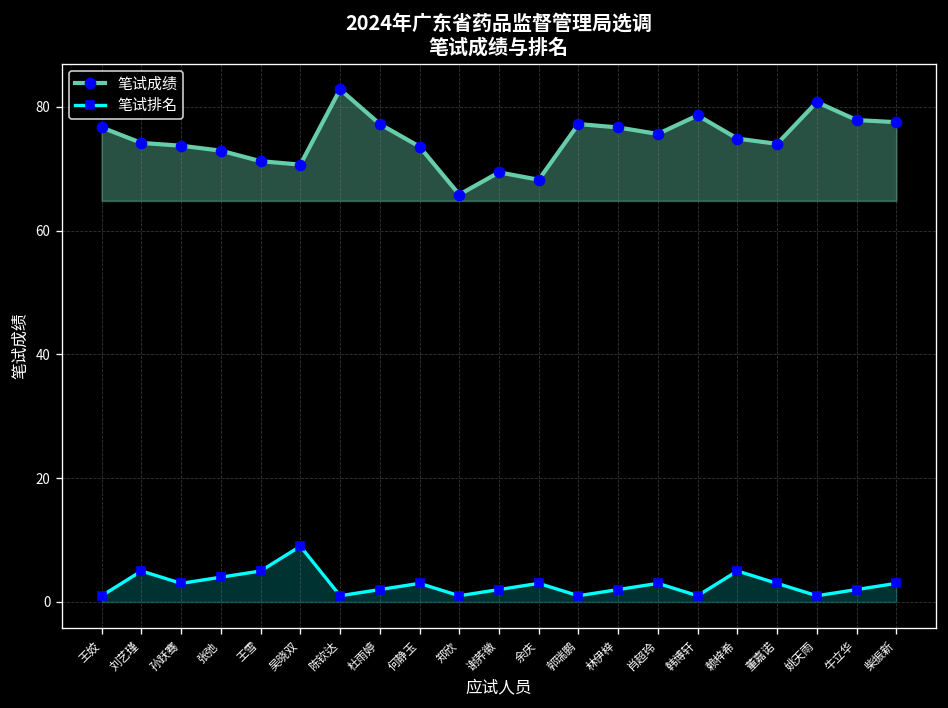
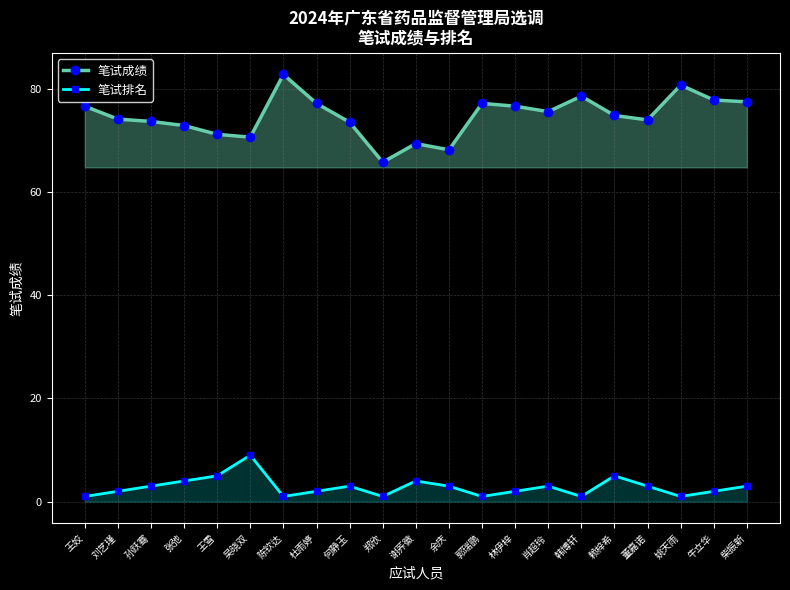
笔试排名, 刘艺瑾: 5 -> 2
笔试排名, 谢荞徽: 2 -> 4
